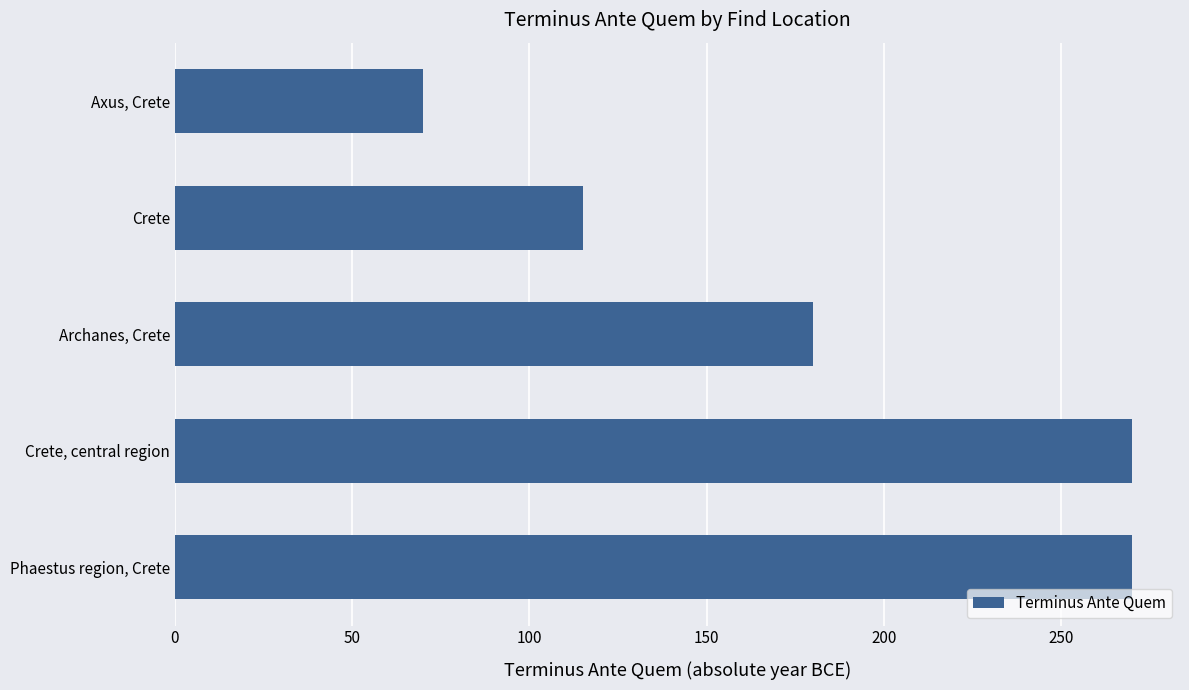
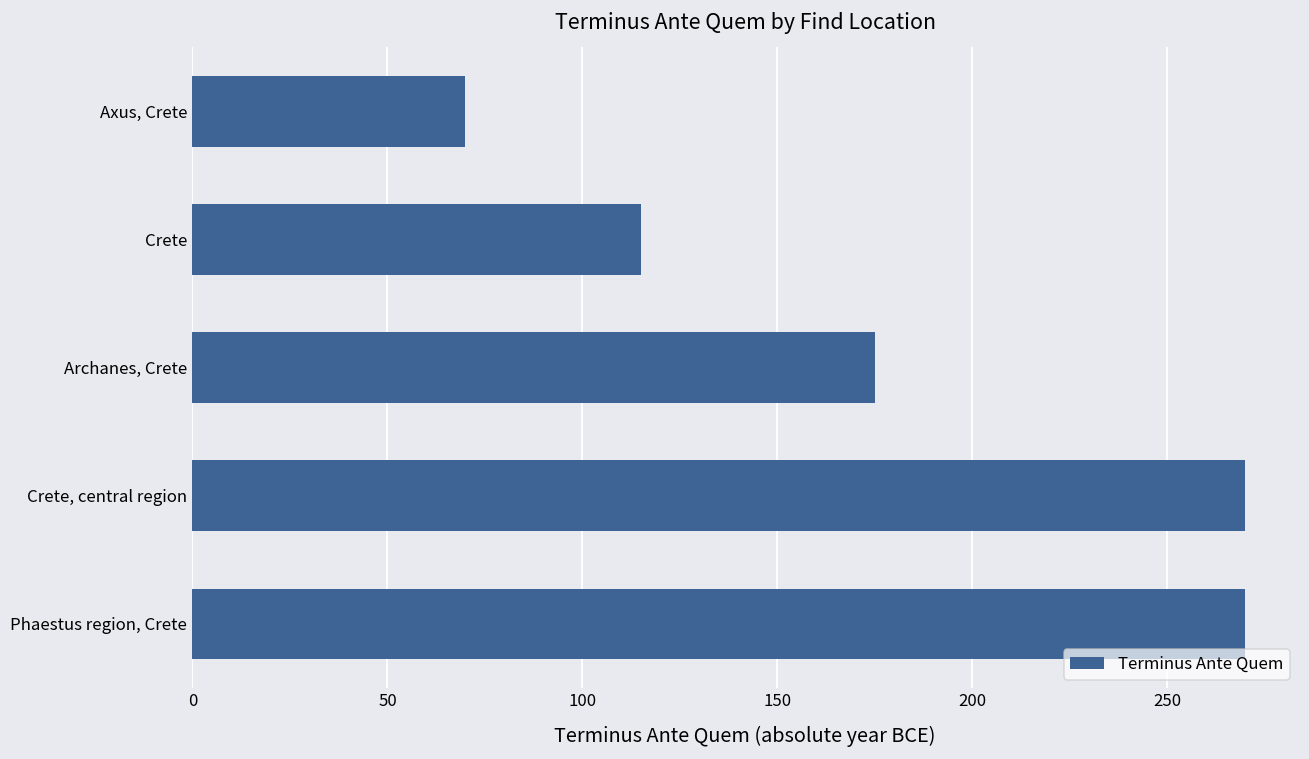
Archanes, Crete: 180 -> 175
